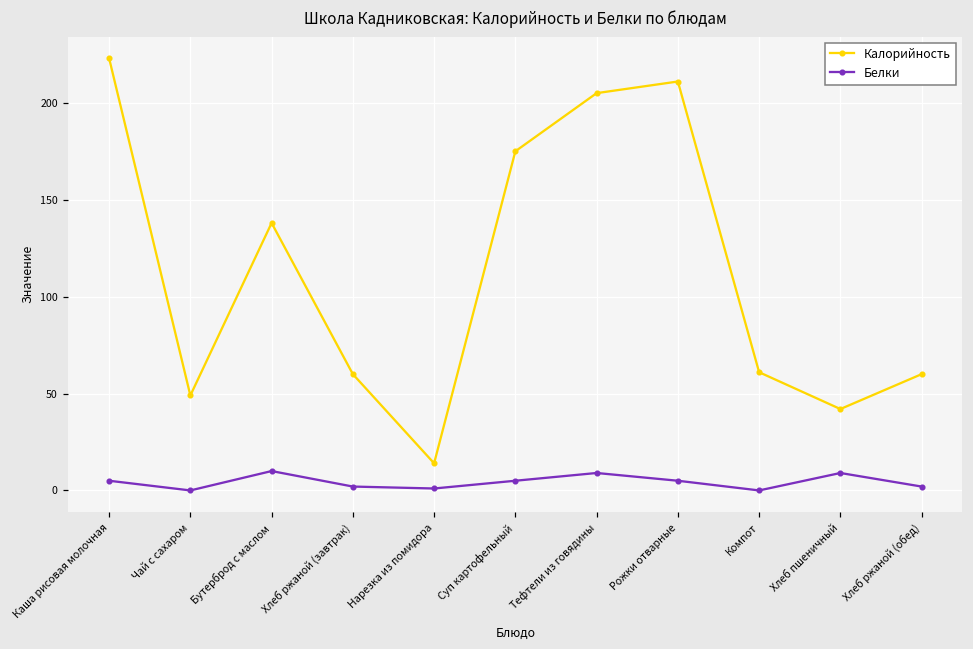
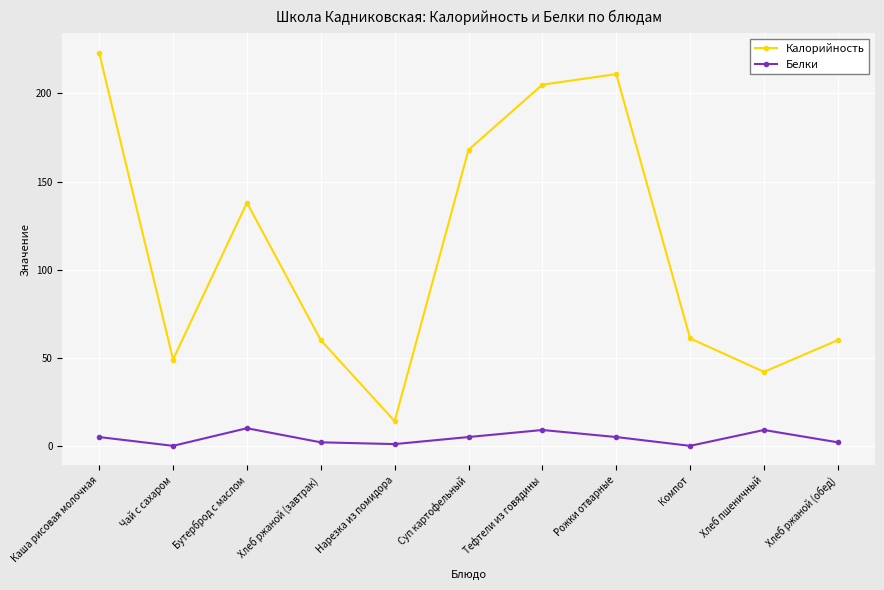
Калорийность, Суп картофельный: 175 -> 168
